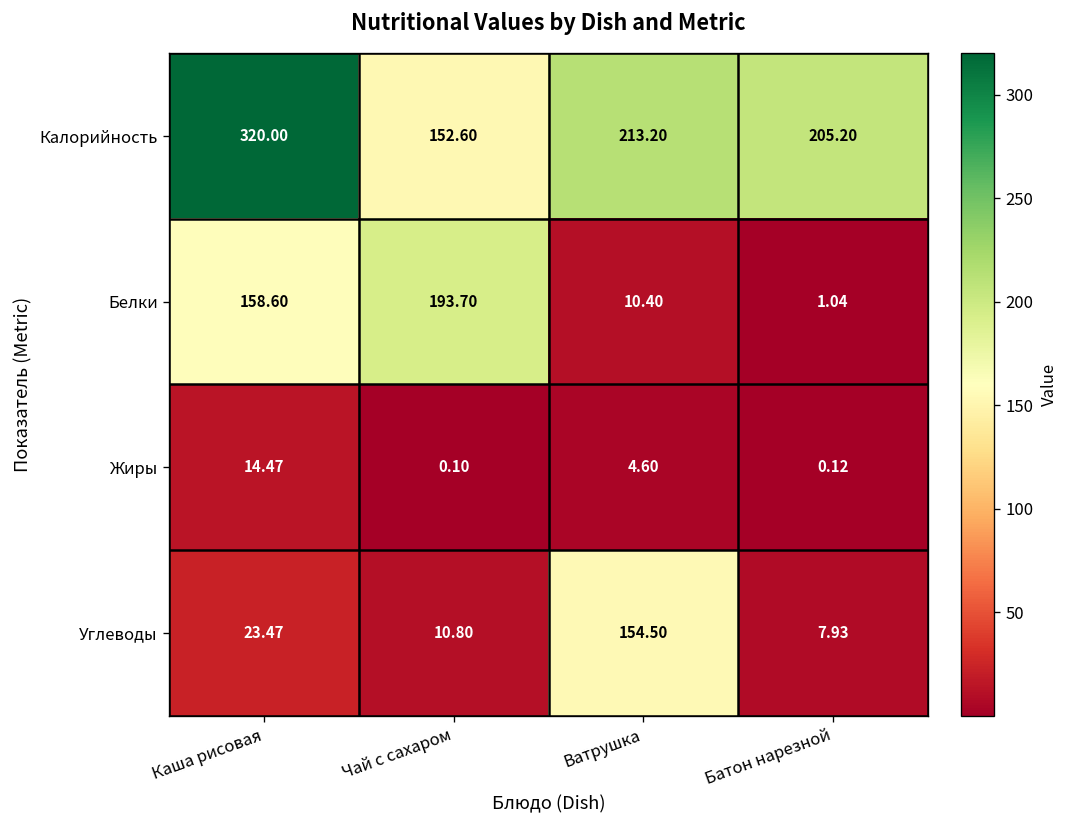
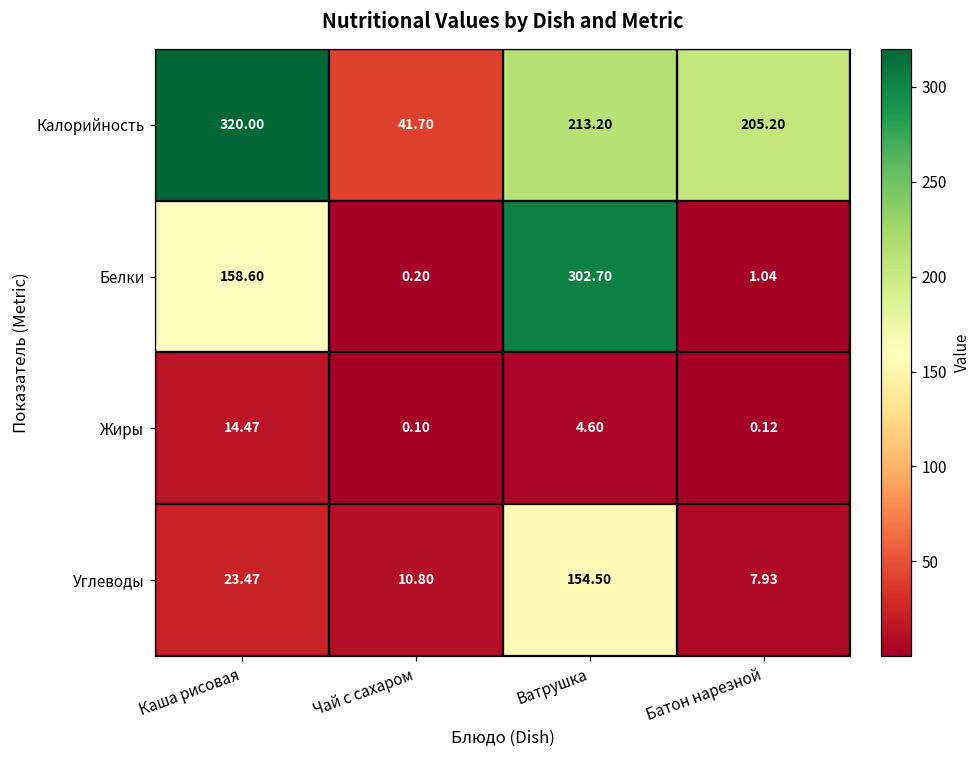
Калорийность, Чай с сахаром: 152.60 -> 41.70
Белки, Чай с сахаром: 193.70 -> 0.20
Белки, Ватрушка: 10.40 -> 302.70
